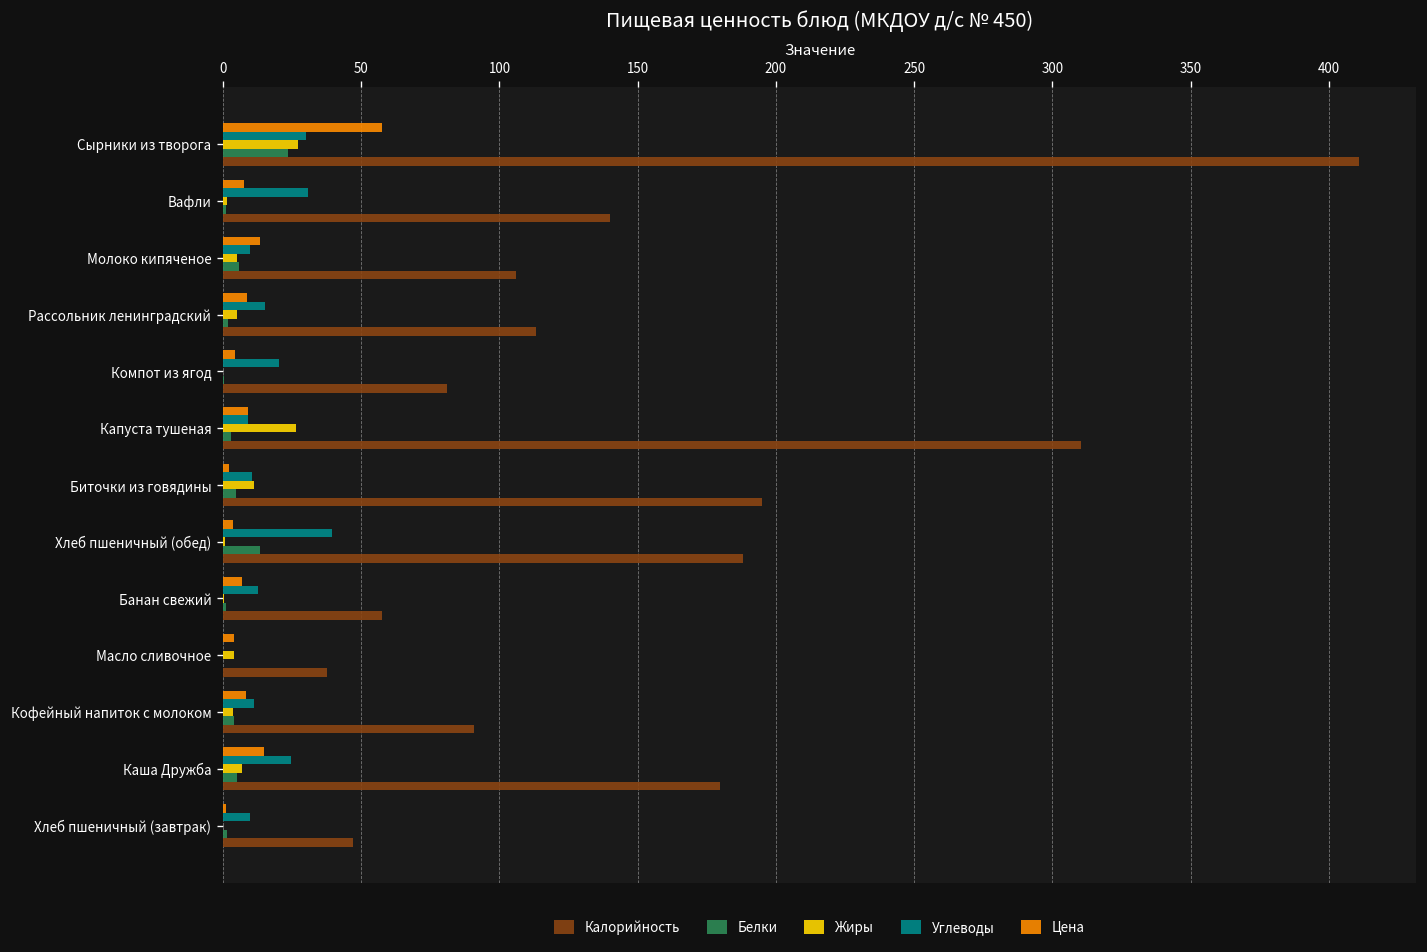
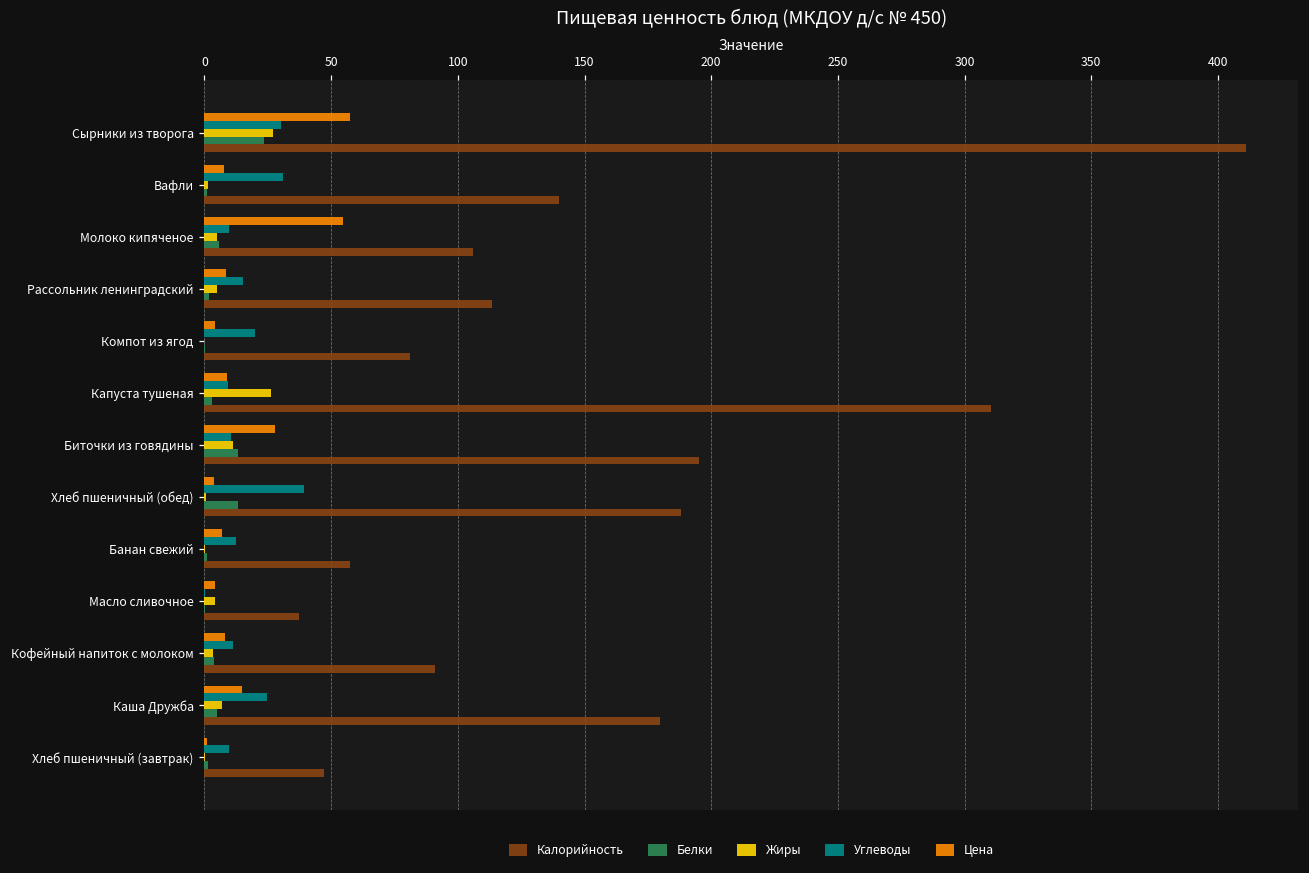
Цена, Молоко кипяченое: 13 -> 55
Цена, Биточки из говядины: 2 -> 28
Белки, Биточки из говядины: 5 -> 13
